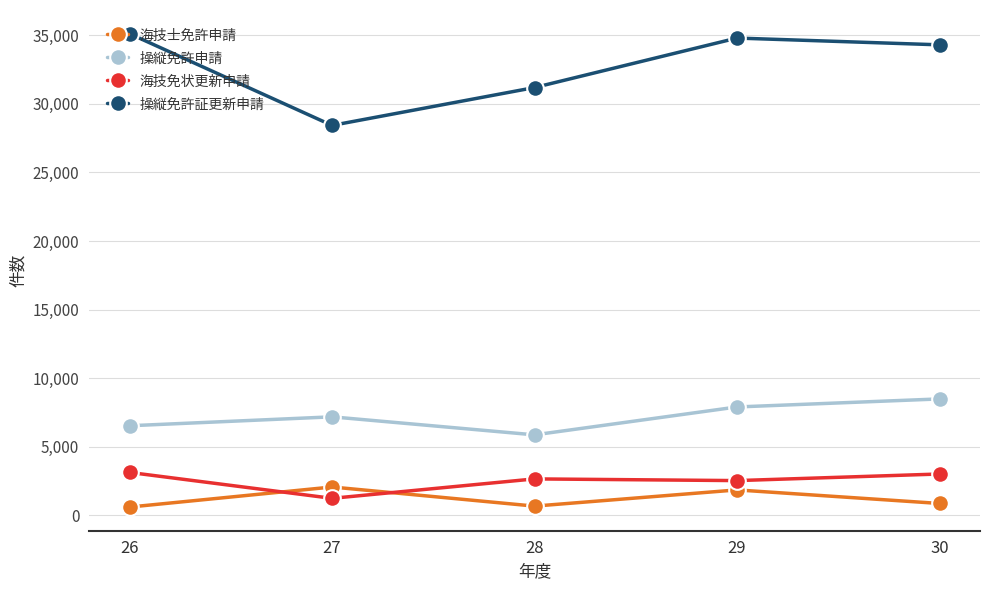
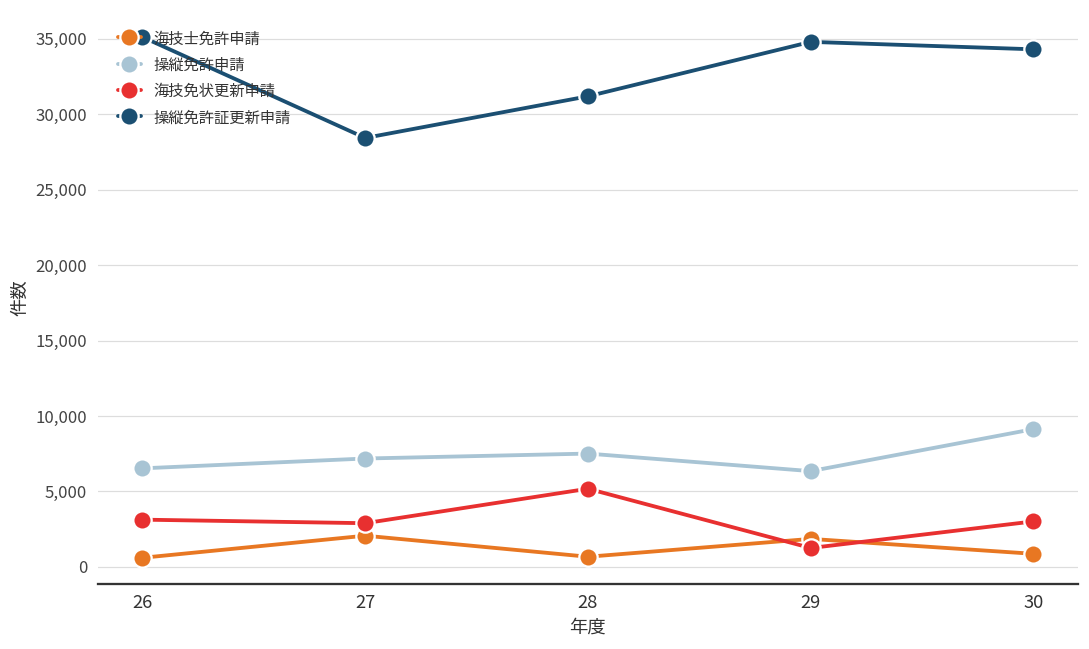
海技免状更新申請, 27: 1,200 -> 2,900
操縦免許申請, 28: 5,900 -> 7,500
海技免状更新申請, 28: 2,700 -> 5,200
操縦免許申請, 29: 7,900 -> 6,300
海技免状更新申請, 29: 2,500 -> 1,200
操縦免許申請, 30: 8,500 -> 9,100
